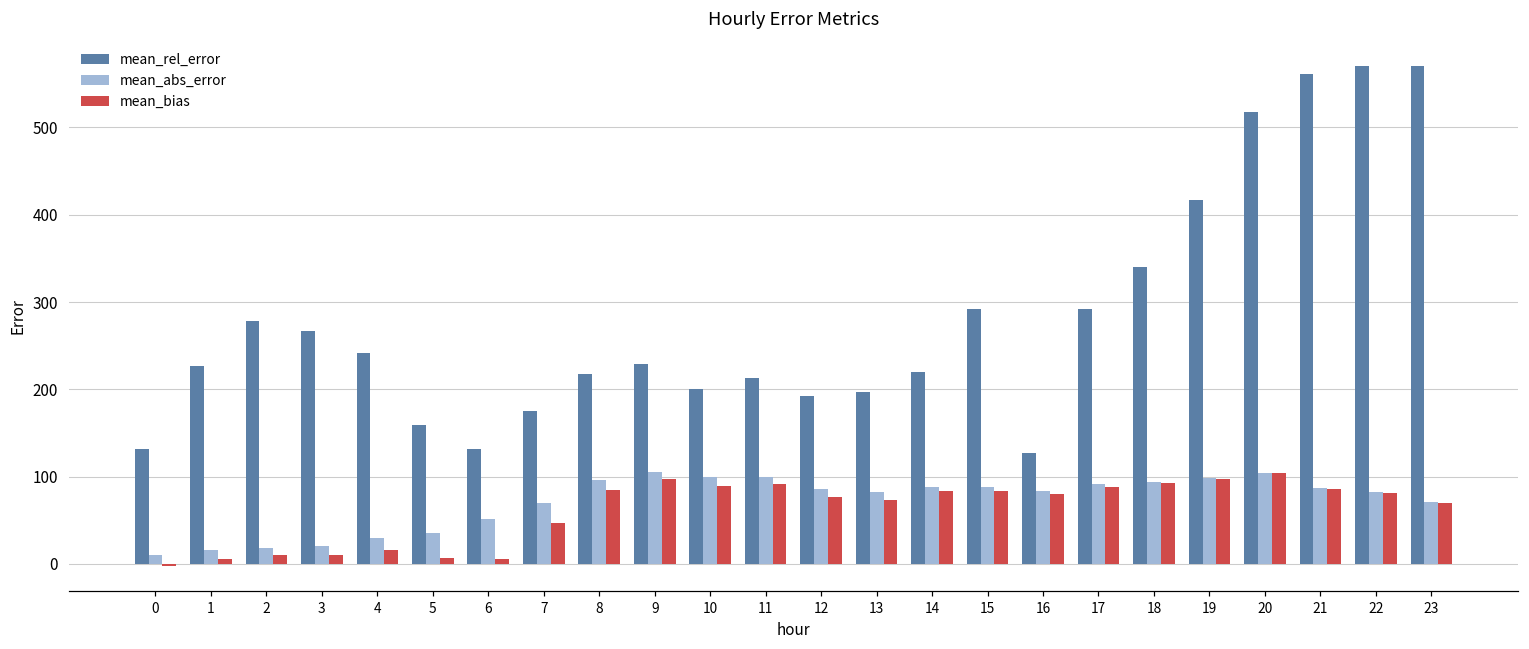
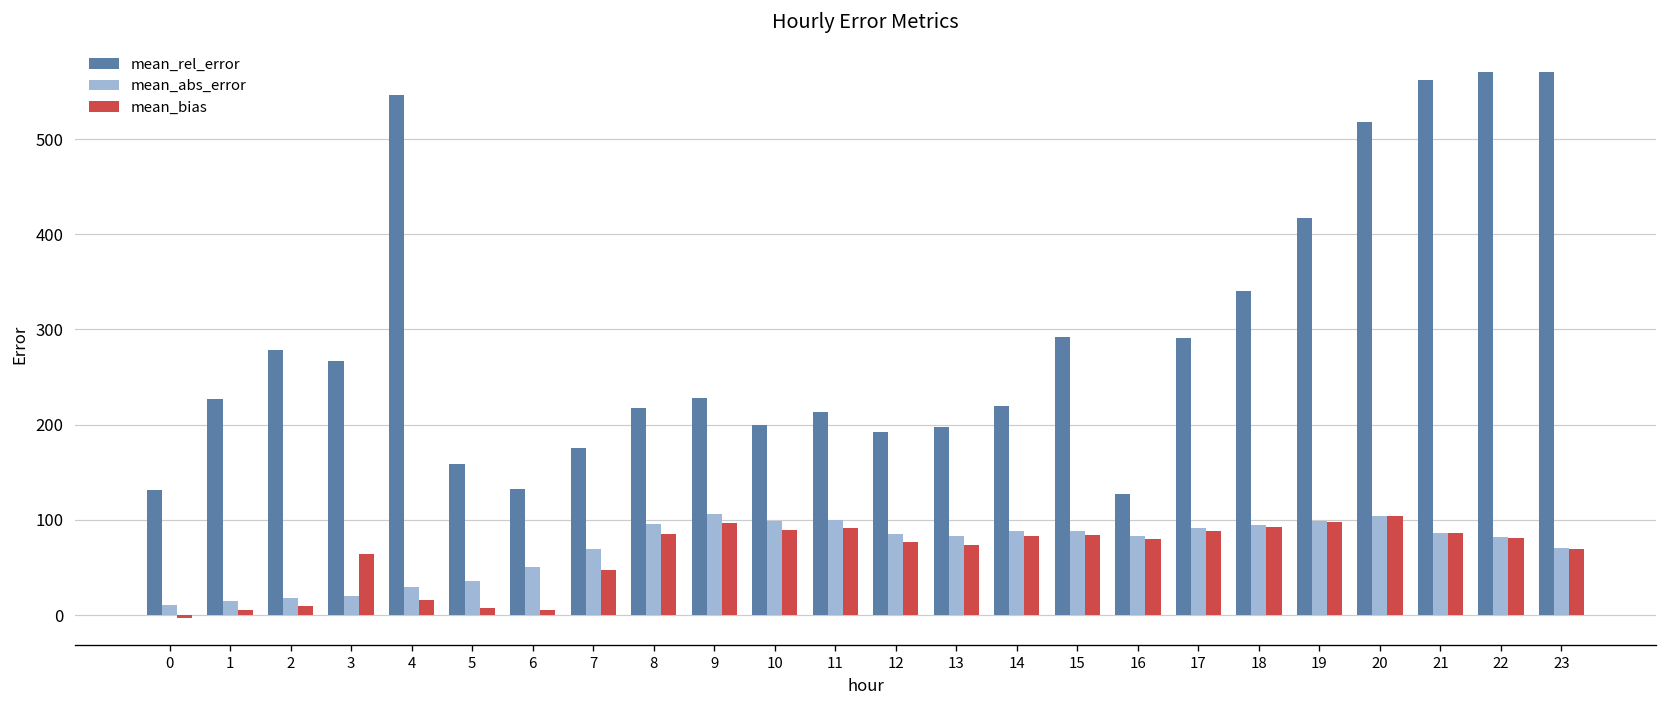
mean_bias, 3: 10 -> 60
mean_rel_error, 4: 240 -> 550
